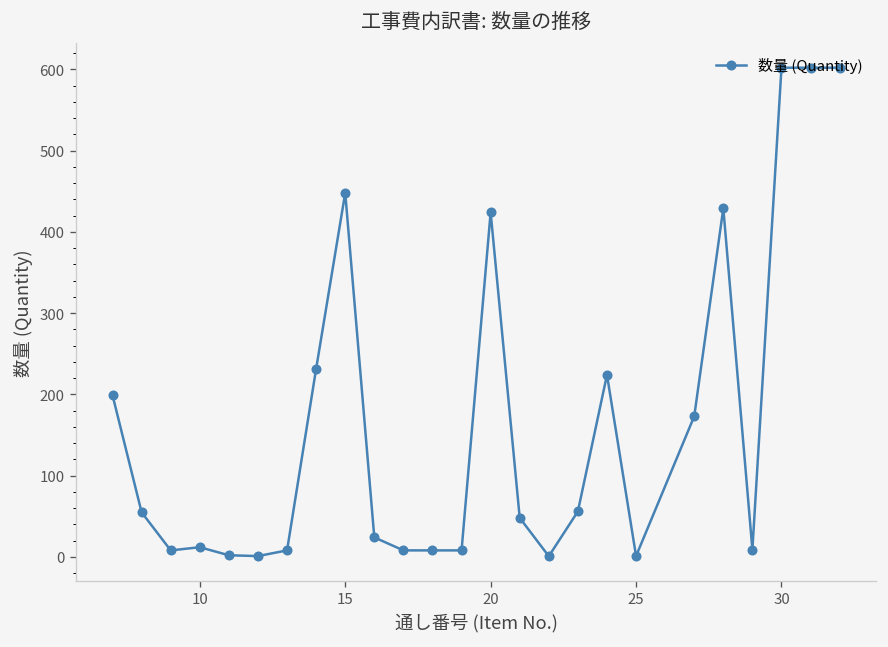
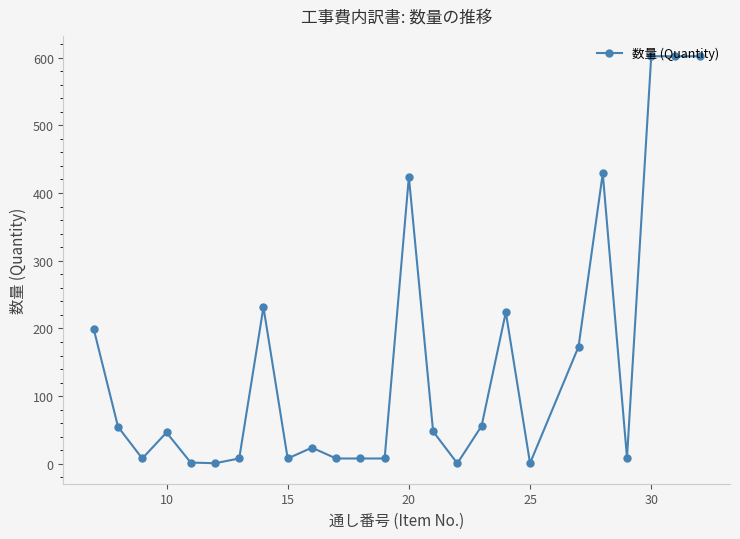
10: 10 -> 50
15: 450 -> 10
